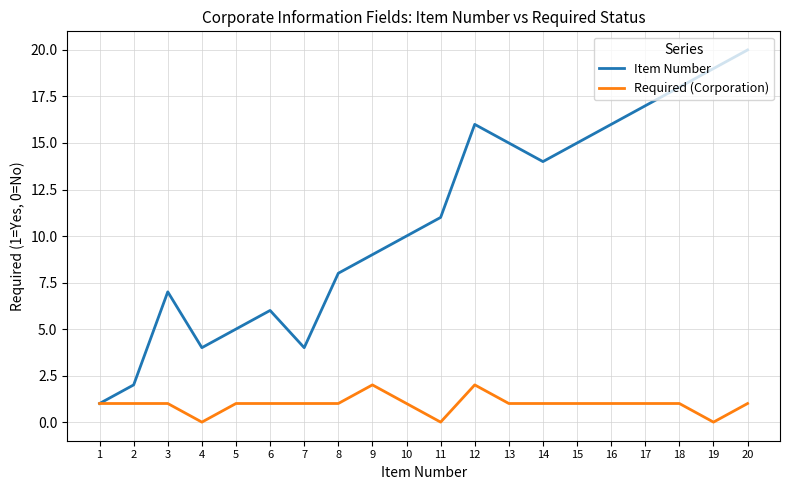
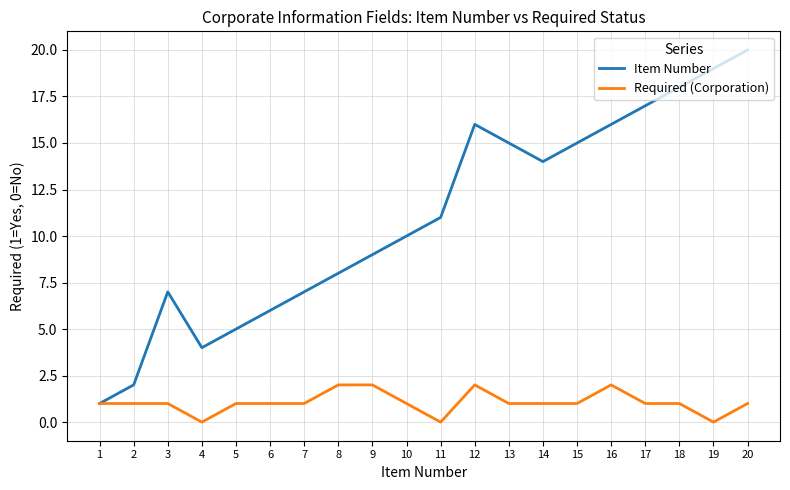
Item Number, 7: 4 -> 7
Required (Corporation), 8: 1 -> 2
Required (Corporation), 16: 1 -> 2
